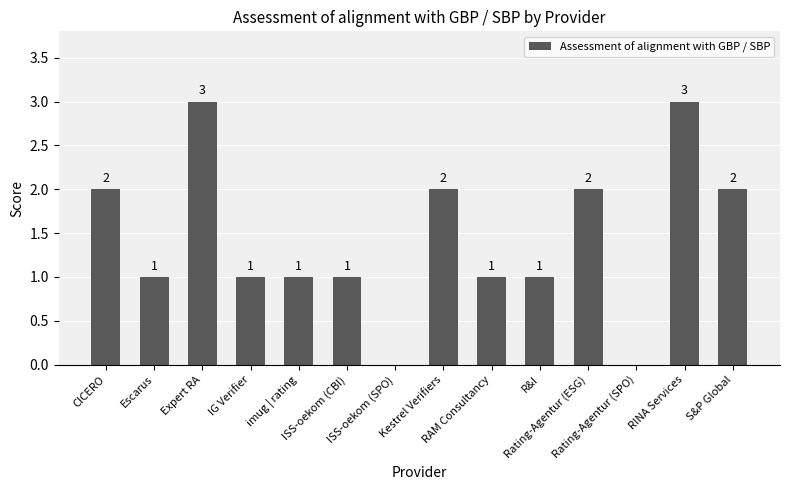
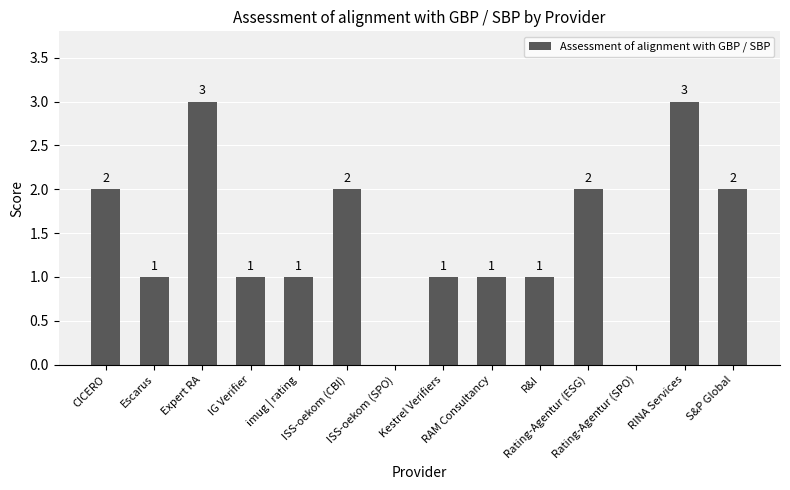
ISS-oekom (CBI): 1 -> 2
Kestrel Verifiers: 2 -> 1
